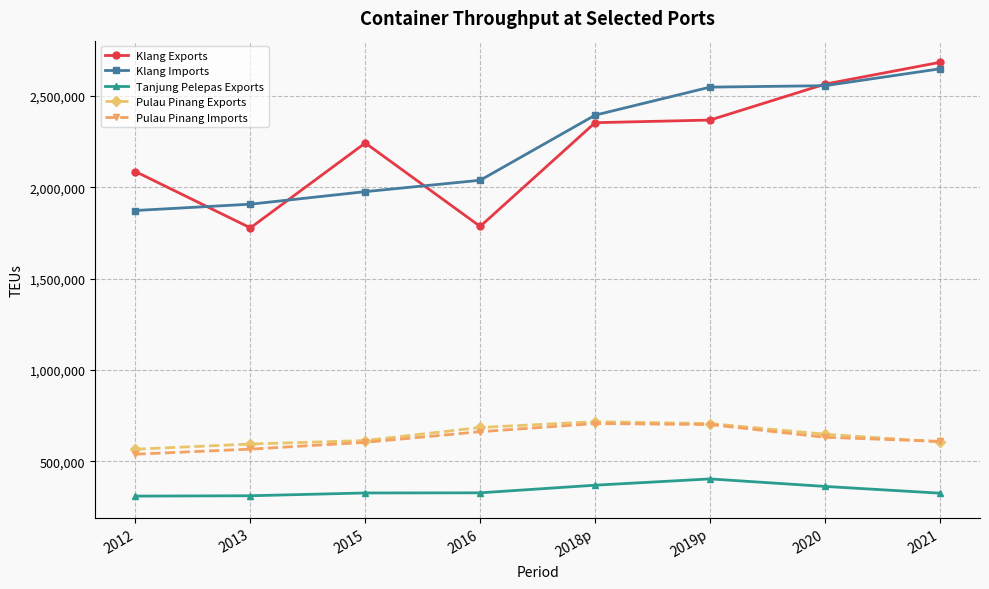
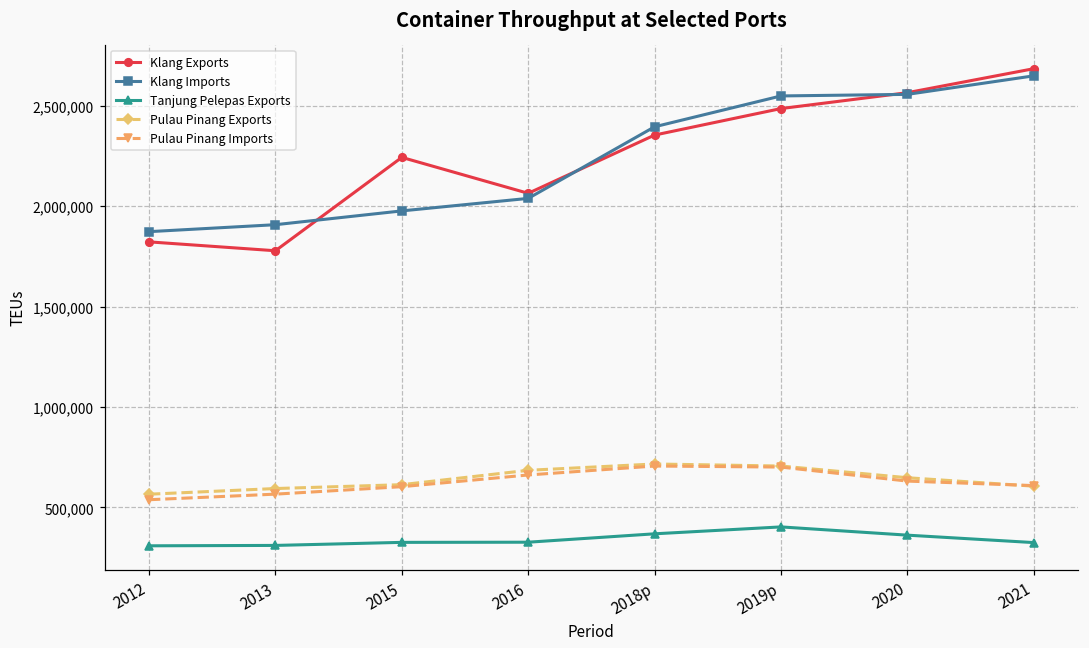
Klang Exports, 2012: 2,090,000 -> 1,820,000
Klang Exports, 2016: 1,790,000 -> 2,060,000
Klang Exports, 2019p: 2,370,000 -> 2,490,000
